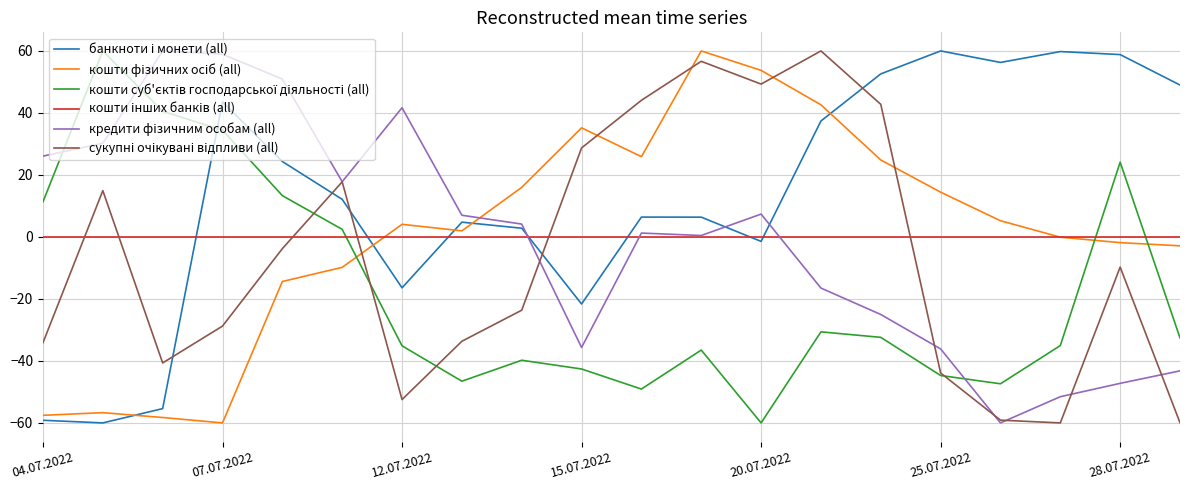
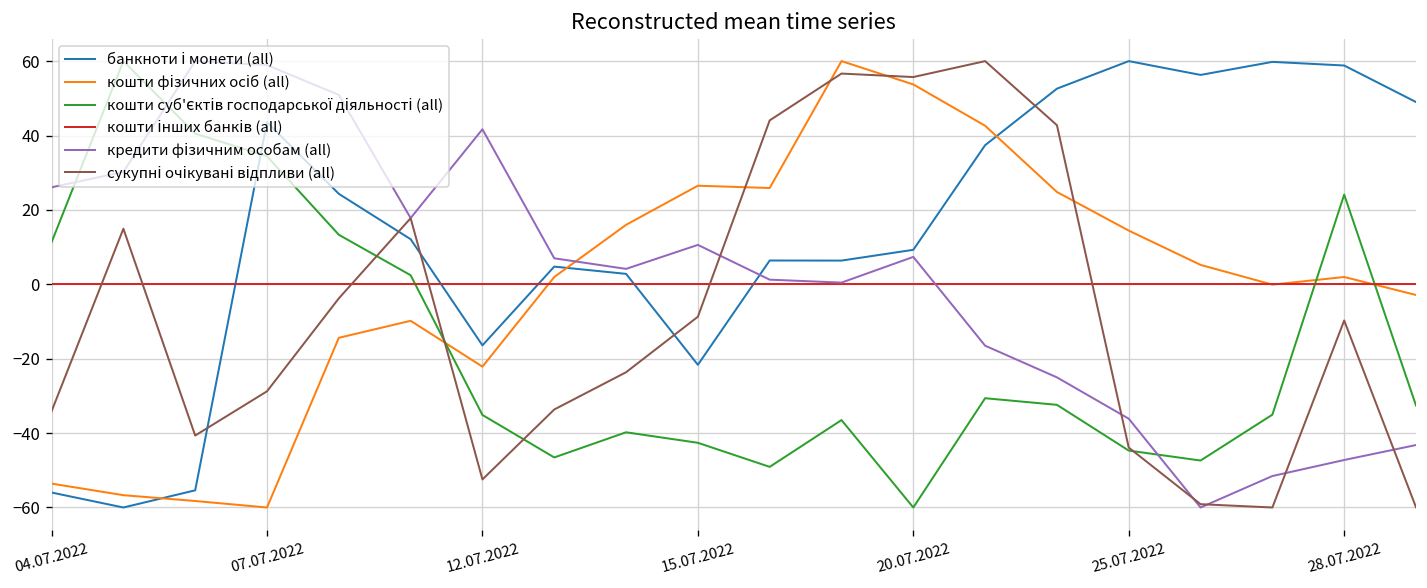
банкноти і монети (all), 04.07.2022: -59 -> -56
кошти фізичних осіб (all), 04.07.2022: -58 -> -54
кошти фізичних осіб (all), 12.07.2022: 4 -> -22
кошти фізичних осіб (all), 15.07.2022: 35 -> 27
кредити фізичним особам (all), 15.07.2022: -36 -> 11
сукупні очікувані відпливи (all), 15.07.2022: 29 -> -9
банкноти і монети (all), 20.07.2022: -1 -> 9
сукупні очікувані відпливи (all), 20.07.2022: 49 -> 56
кошти фізичних осіб (all), 28.07.2022: -2 -> 2
